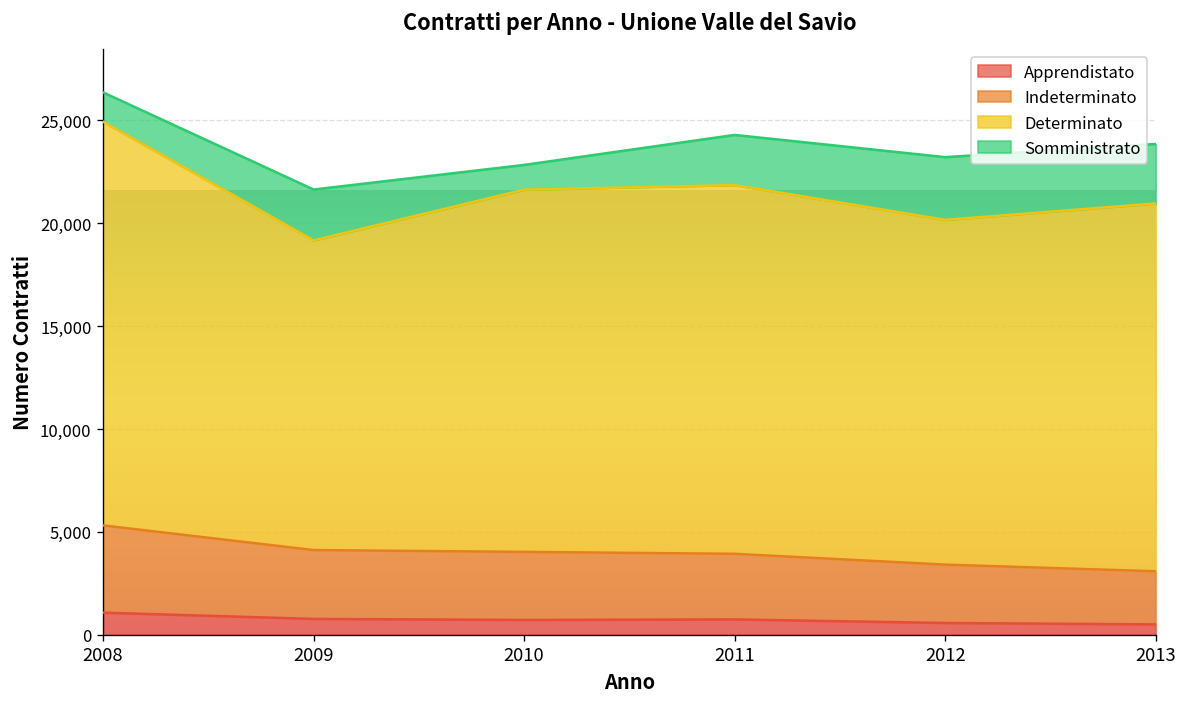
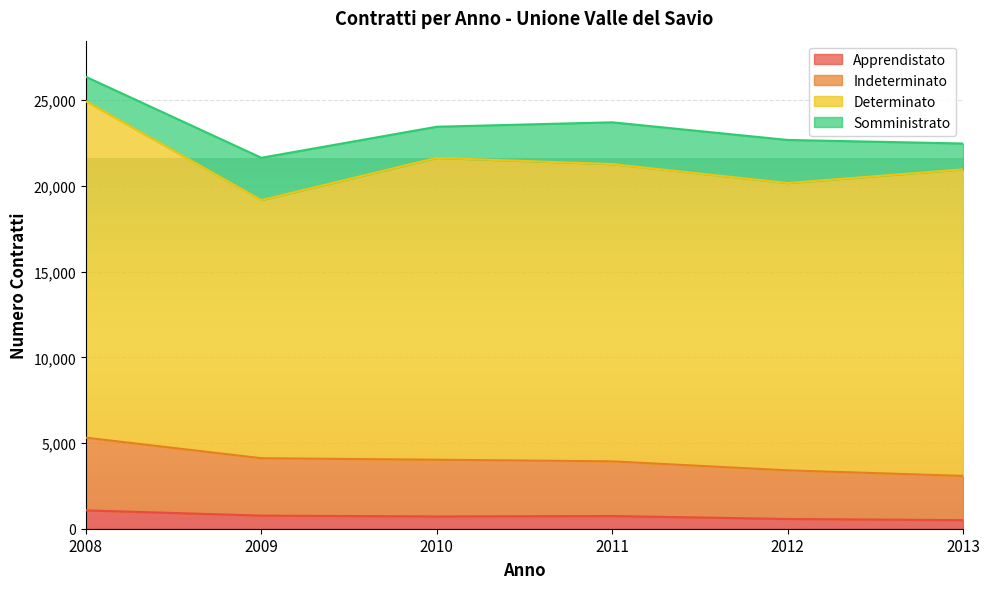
Somministrato, 2010: 1,200 -> 1,800
Determinato, 2011: 17,900 -> 17,300
Somministrato, 2012: 3,100 -> 2,500
Somministrato, 2013: 2,900 -> 1,500
